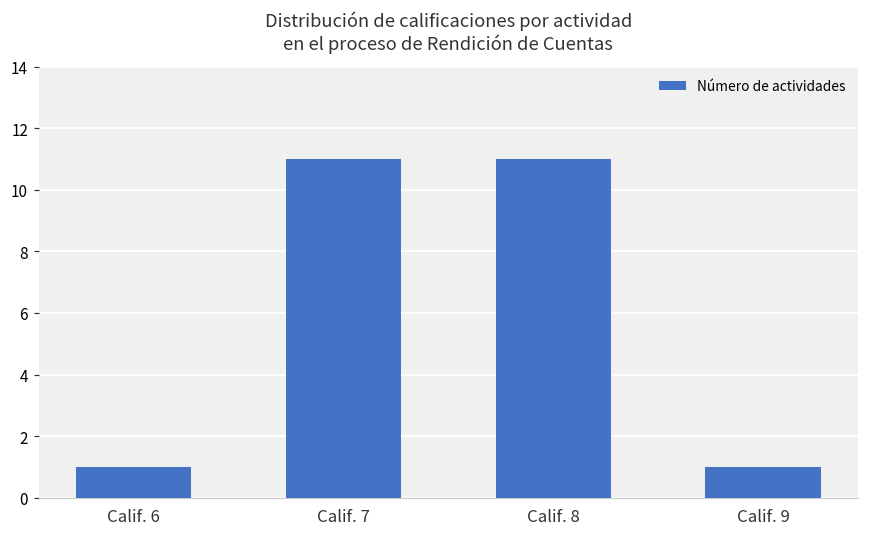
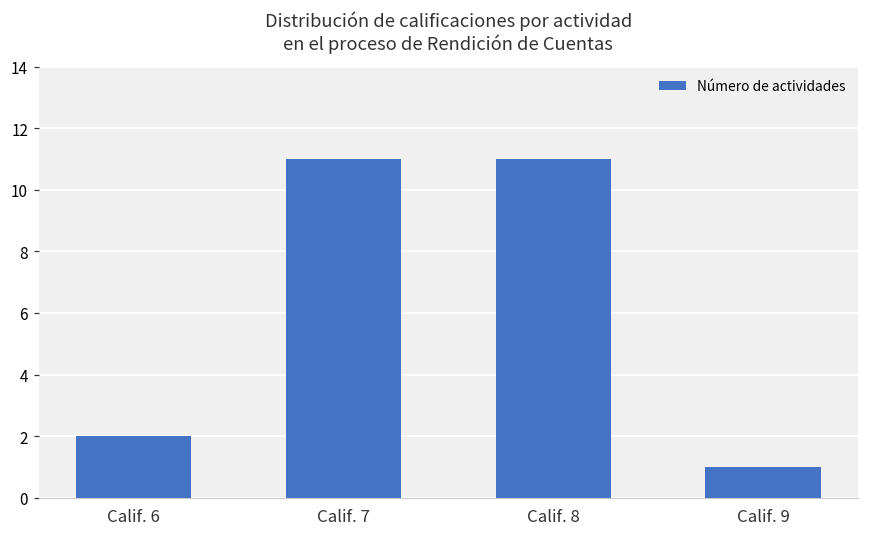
Calif. 6: 1 -> 2
